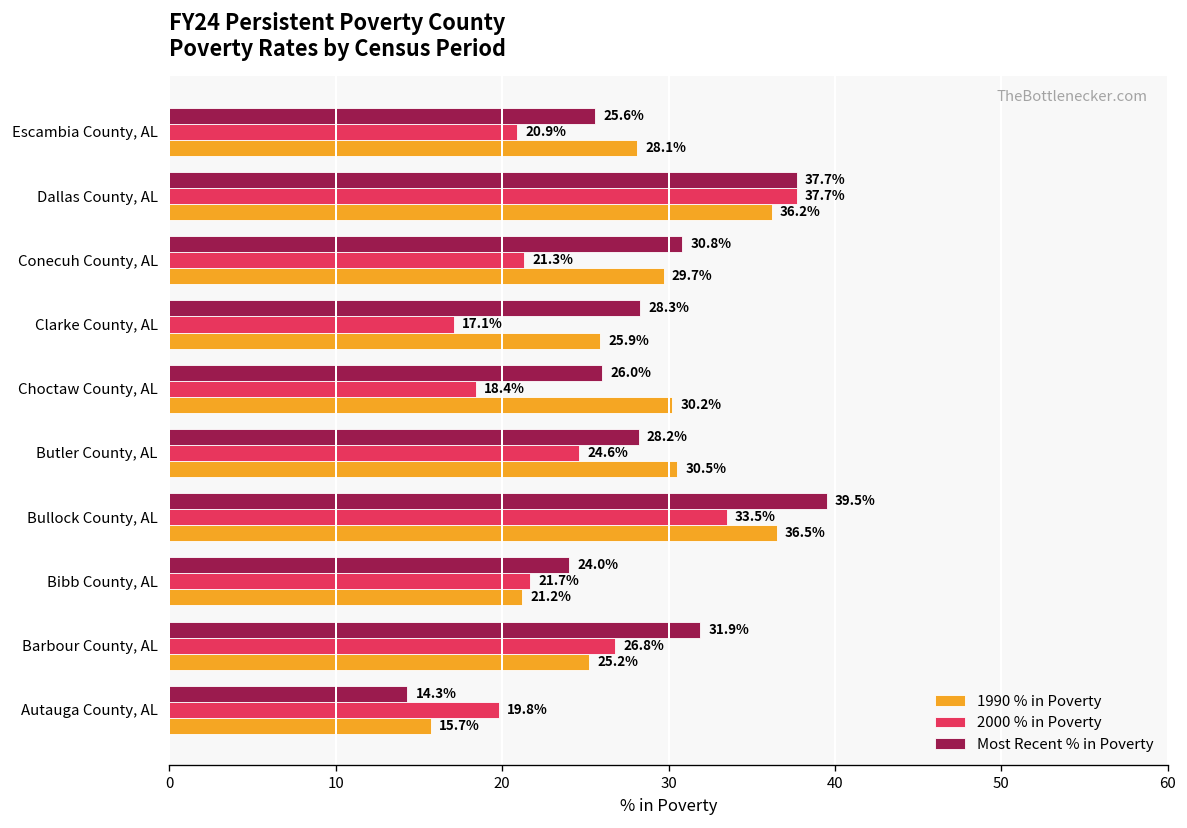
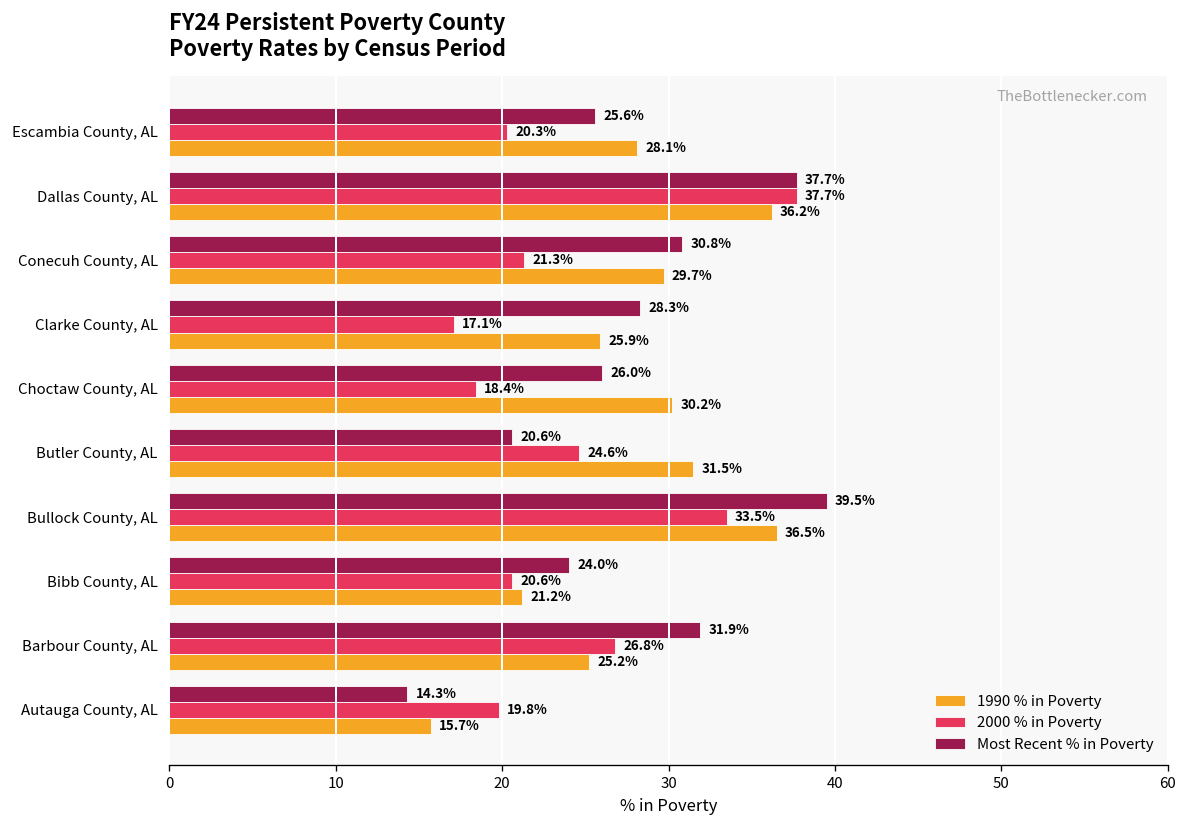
2000 % in Poverty, Escambia County, AL: 20.9% -> 20.3%
Most Recent % in Poverty, Butler County, AL: 28.2% -> 20.6%
1990 % in Poverty, Butler County, AL: 30.5% -> 31.5%
2000 % in Poverty, Bibb County, AL: 21.7% -> 20.6%
